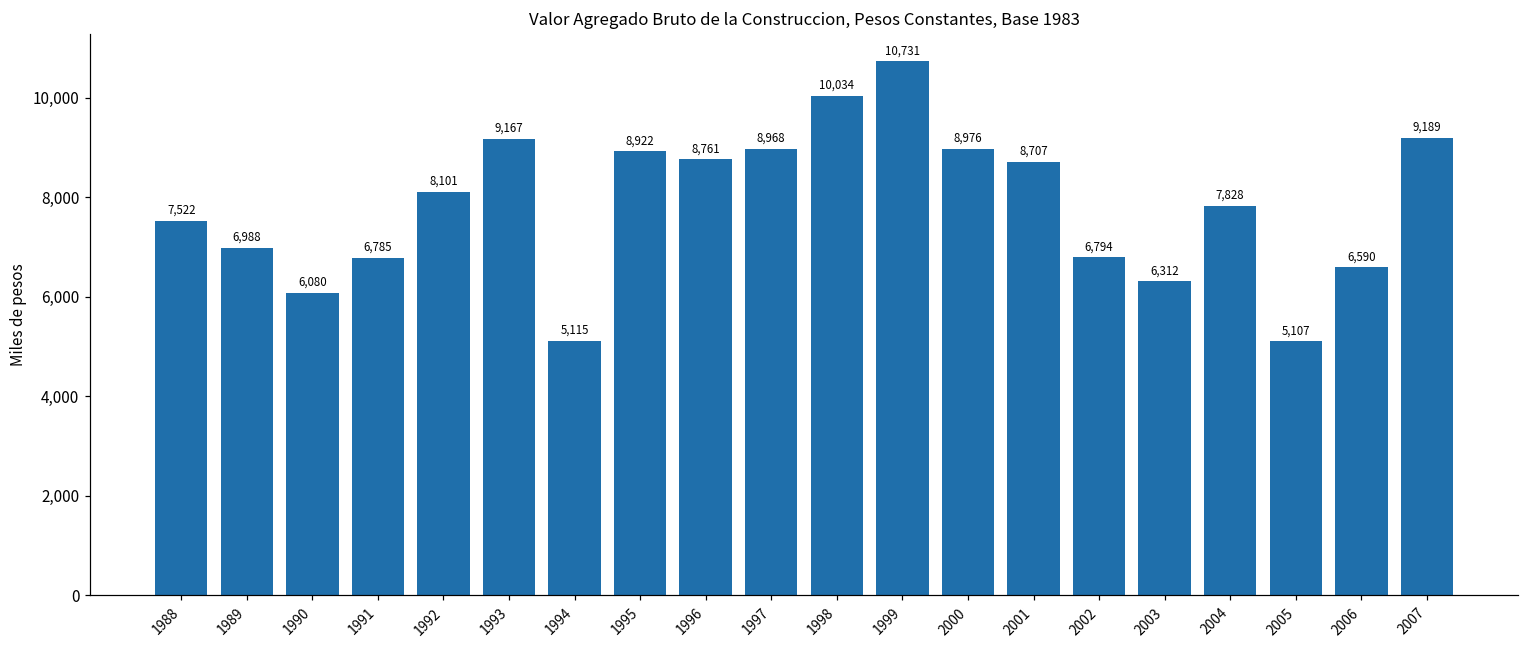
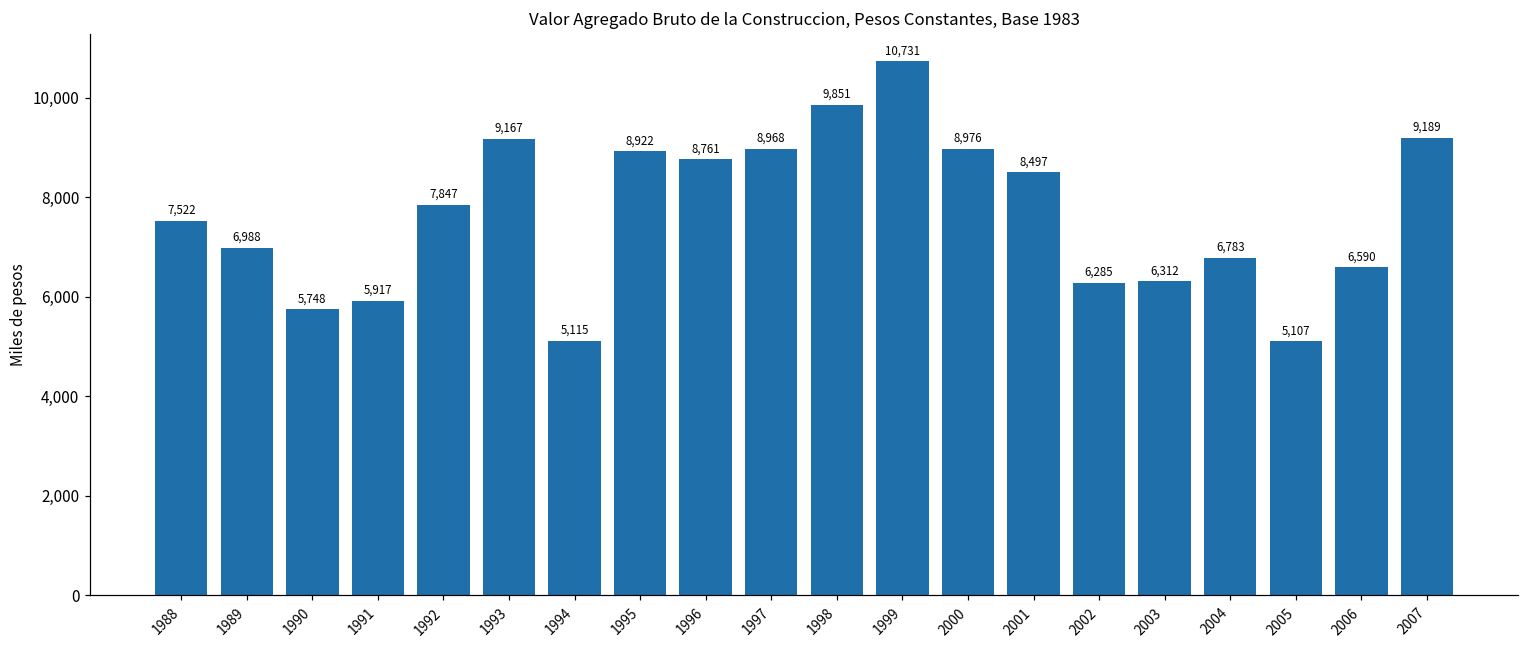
1990: 6,080 -> 5,748
1991: 6,785 -> 5,917
1992: 8,101 -> 7,847
1998: 10,034 -> 9,851
2001: 8,707 -> 8,497
2002: 6,794 -> 6,285
2004: 7,828 -> 6,783
